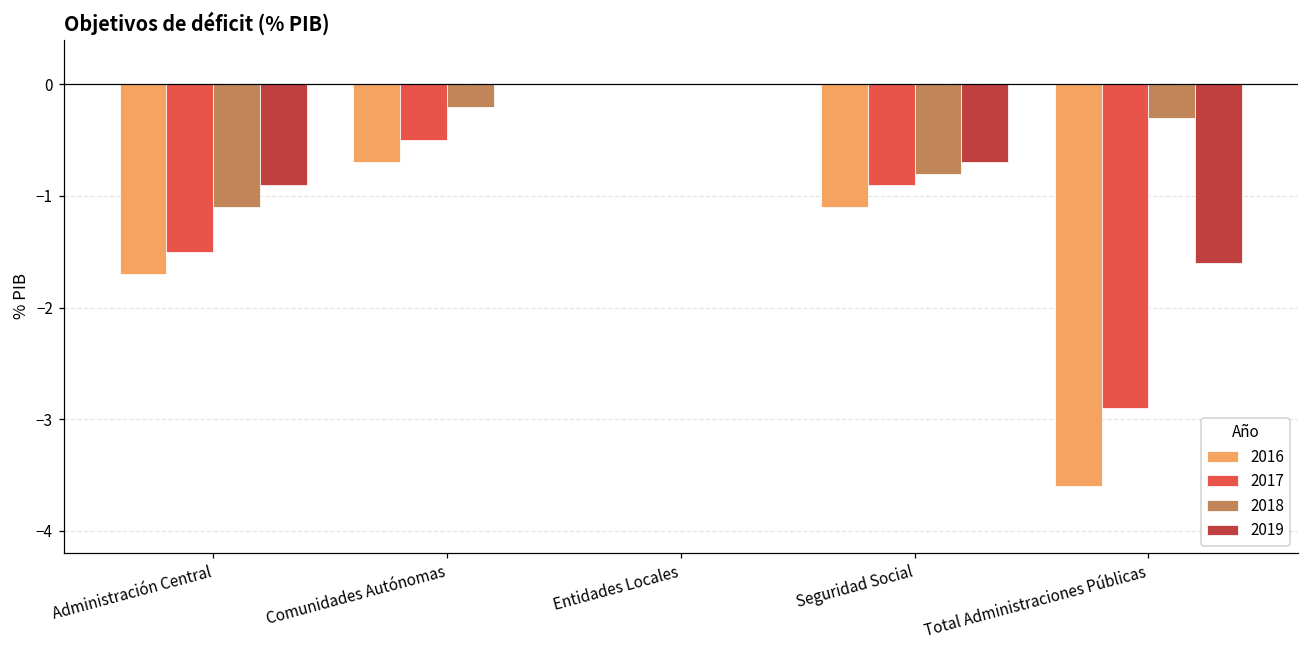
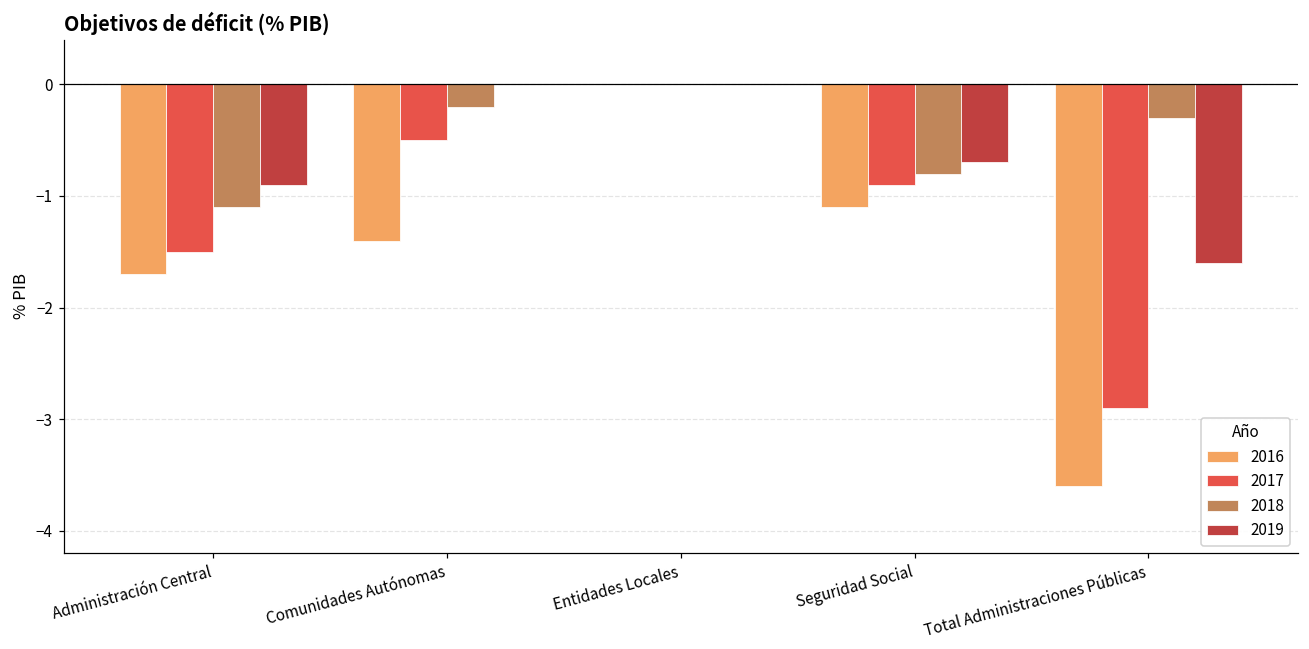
2016, Comunidades Autónomas: -0.7 -> -1.4
